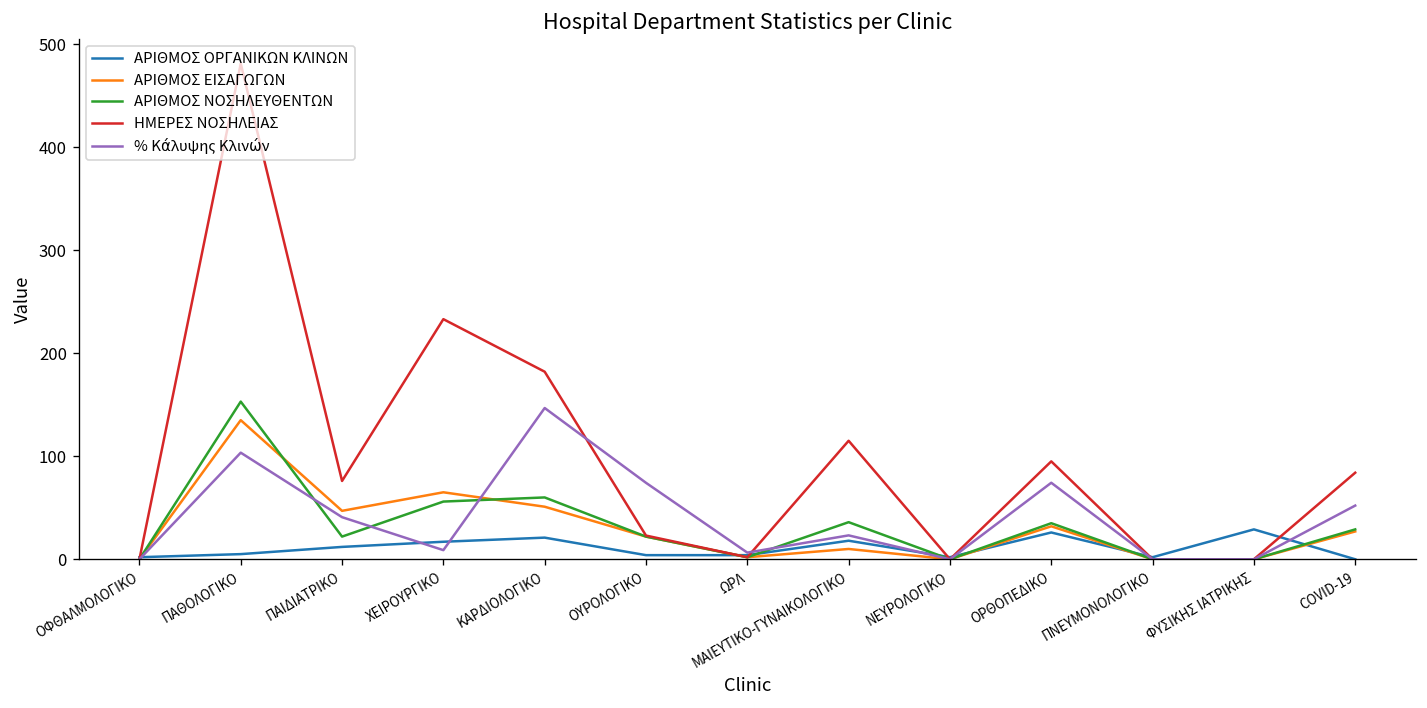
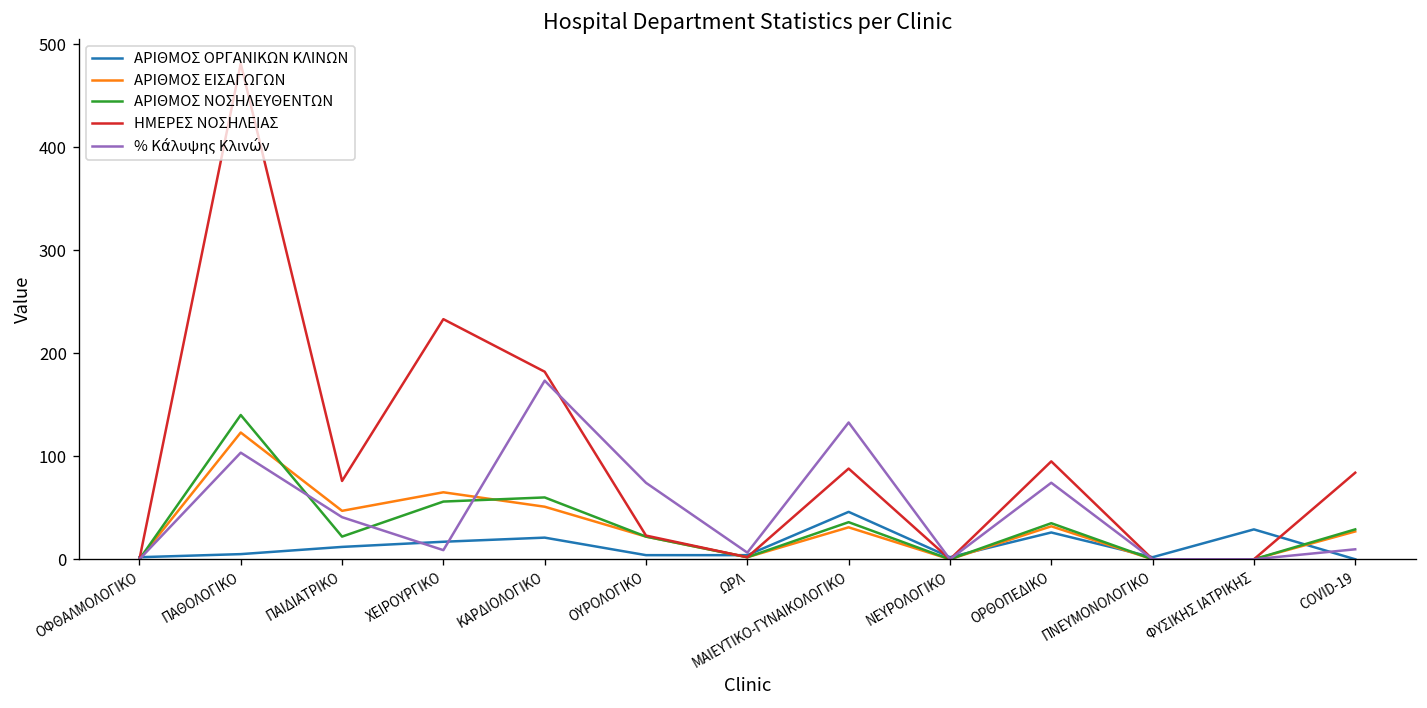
ΑΡΙΘΜΟΣ ΕΙΣΑΓΩΓΩΝ, ΠΑΘΟΛΟΓΙΚΟ: 140 -> 120
ΑΡΙΘΜΟΣ ΝΟΣΗΛΕΥΘΕΝΤΩΝ, ΠΑΘΟΛΟΓΙΚΟ: 150 -> 140
% Κάλυψης Κλινών, ΚΑΡΔΙΟΛΟΓΙΚΟ: 150 -> 170
ΑΡΙΘΜΟΣ ΟΡΓΑΝΙΚΩΝ ΚΛΙΝΩΝ, ΜΑΙΕΥΤΙΚΟ-ΓΥΝΑΙΚΟΛΟΓΙΚΟ: 20 -> 50
ΑΡΙΘΜΟΣ ΕΙΣΑΓΩΓΩΝ, ΜΑΙΕΥΤΙΚΟ-ΓΥΝΑΙΚΟΛΟΓΙΚΟ: 10 -> 30
ΗΜΕΡΕΣ ΝΟΣΗΛΕΙΑΣ, ΜΑΙΕΥΤΙΚΟ-ΓΥΝΑΙΚΟΛΟΓΙΚΟ: 120 -> 90
% Κάλυψης Κλινών, ΜΑΙΕΥΤΙΚΟ-ΓΥΝΑΙΚΟΛΟΓΙΚΟ: 20 -> 130
% Κάλυψης Κλινών, COVID-19: 50 -> 10
